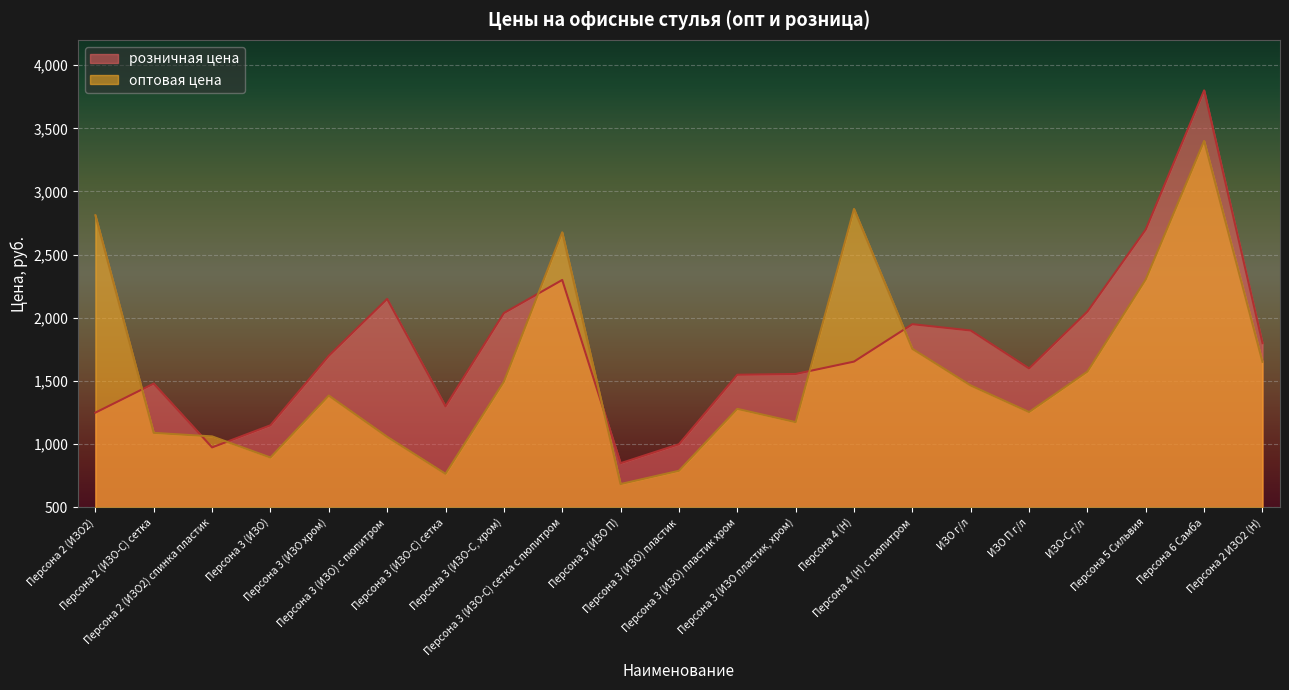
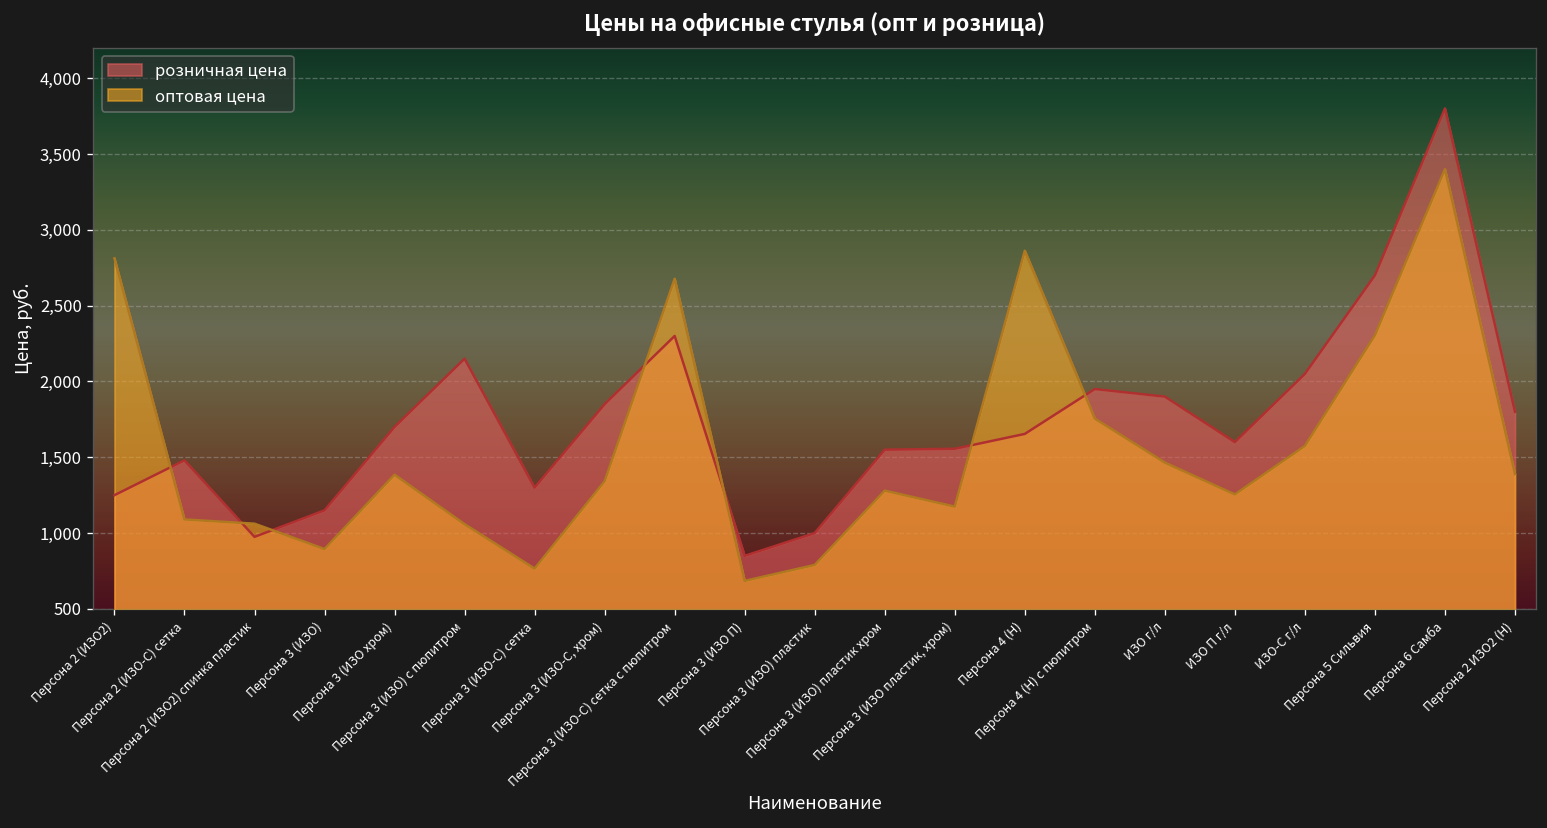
розничная цена, Персона 3 (ИЗО-С, хром): 2,040 -> 1,850
оптовая цена, Персона 3 (ИЗО-С, хром): 1,500 -> 1,340
оптовая цена, Персона 2 ИЗО2 (Н): 1,650 -> 1,390
